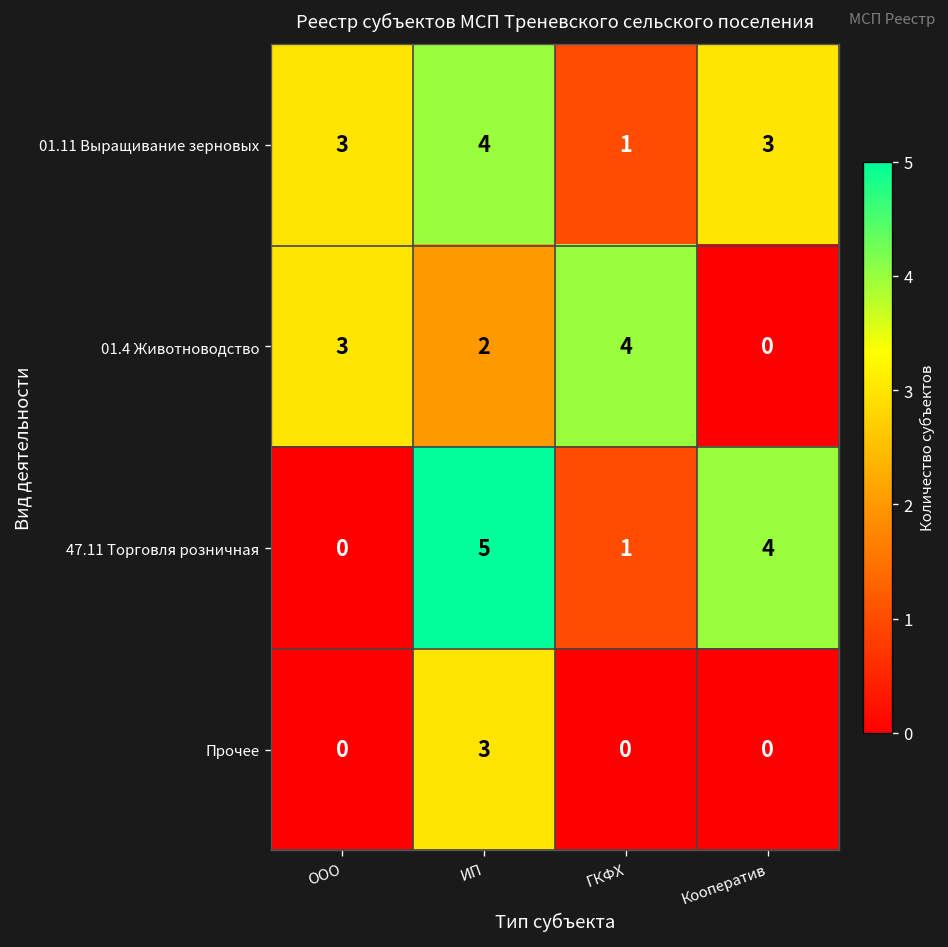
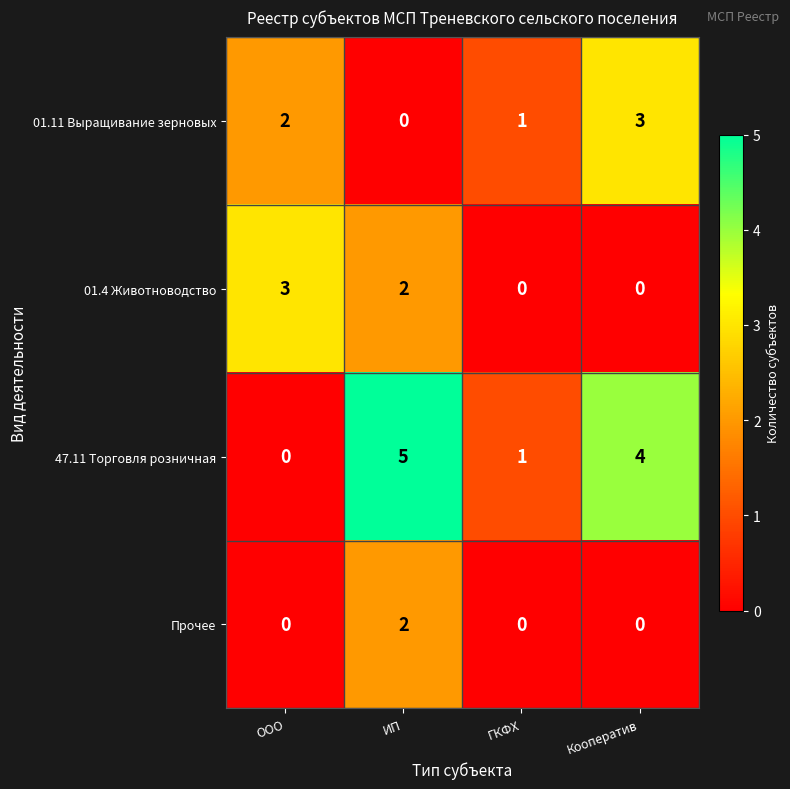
01.11 Выращивание зерновых, ООО: 3 -> 2
01.11 Выращивание зерновых, ИП: 4 -> 0
01.4 Животноводство, ГКФХ: 4 -> 0
Прочее, ИП: 3 -> 2
